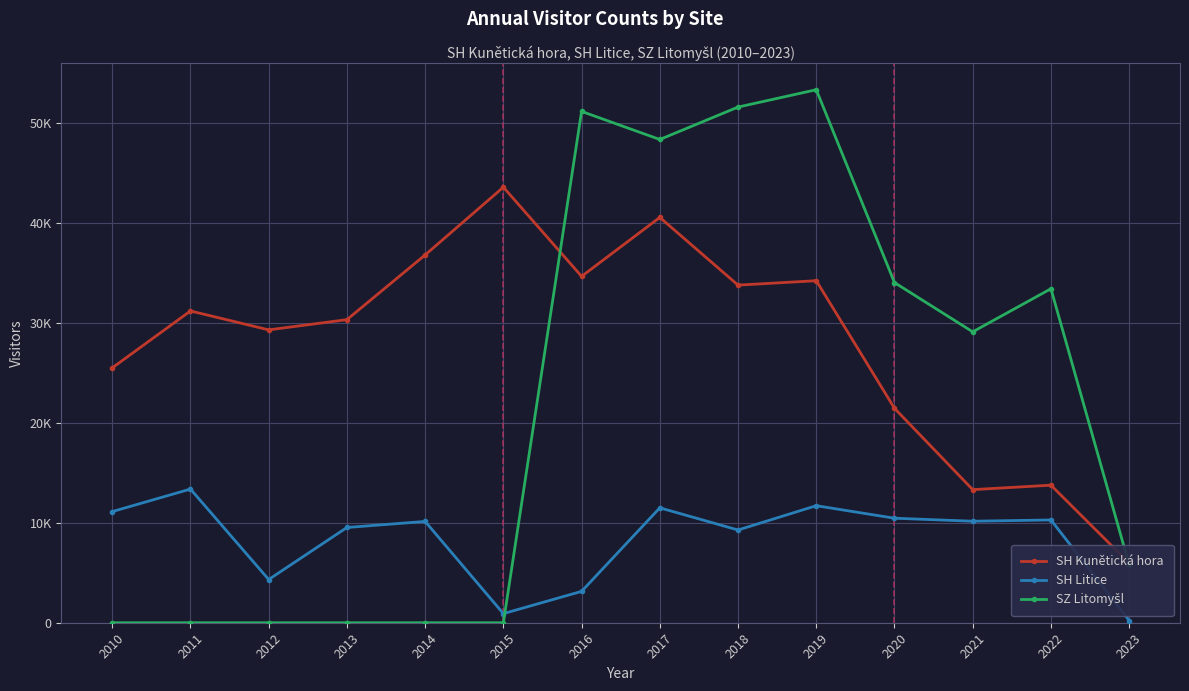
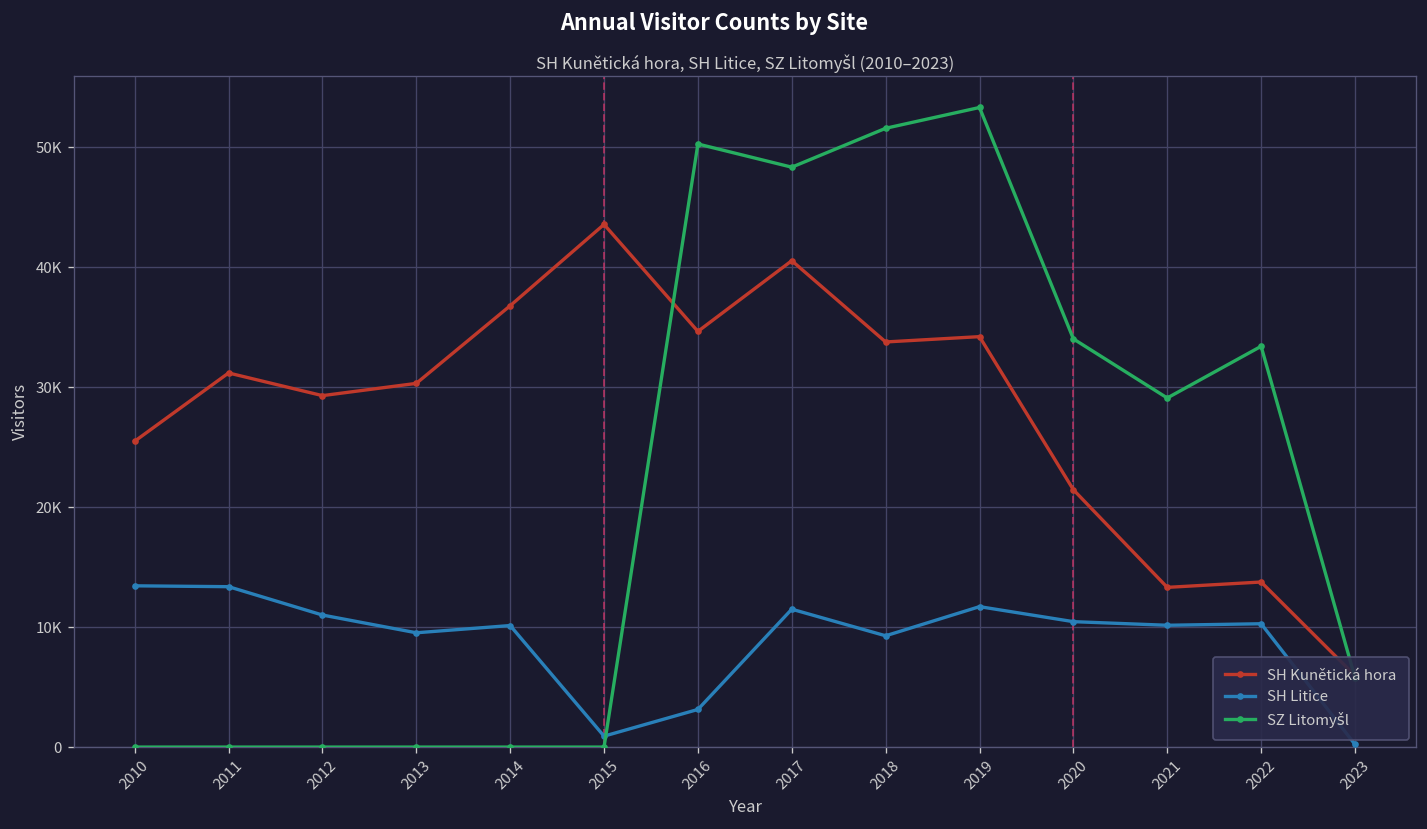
SH Litice, 2010: 11100 -> 13400
SH Litice, 2012: 4300 -> 11000
SZ Litomyšl, 2016: 51100 -> 50200
